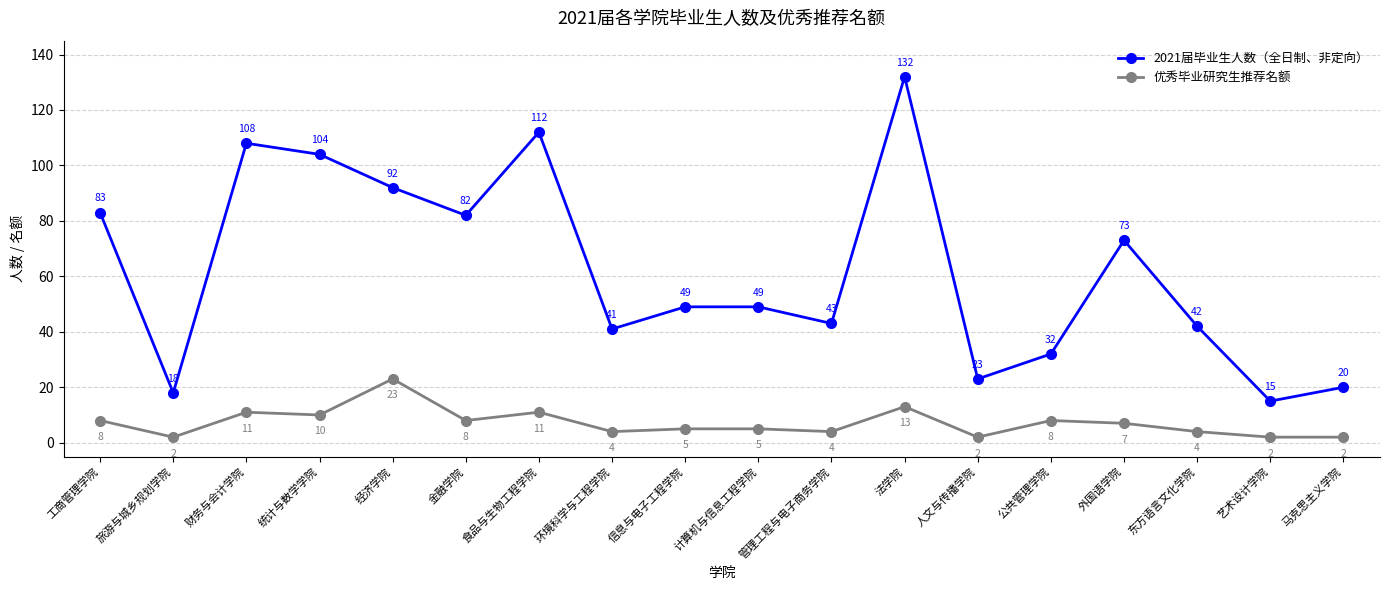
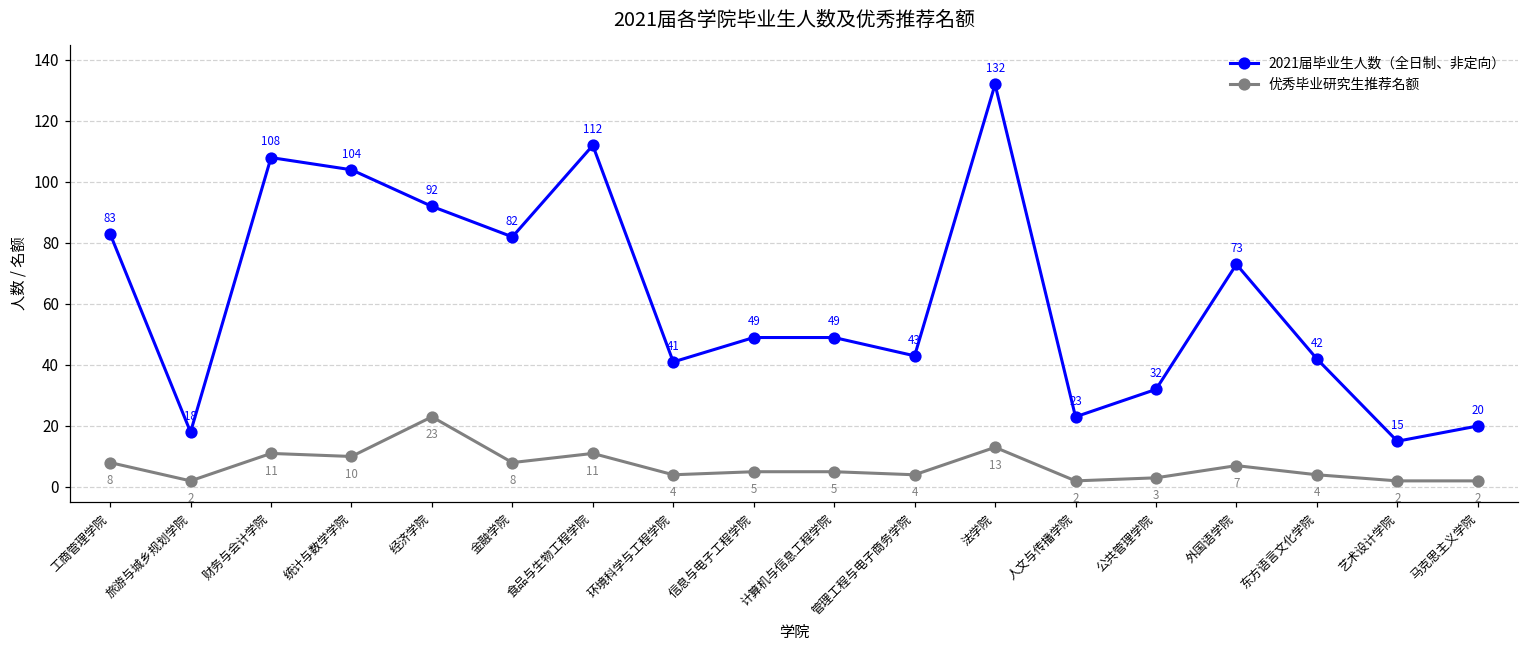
优秀毕业研究生推荐名额, 公共管理学院: 8 -> 3
